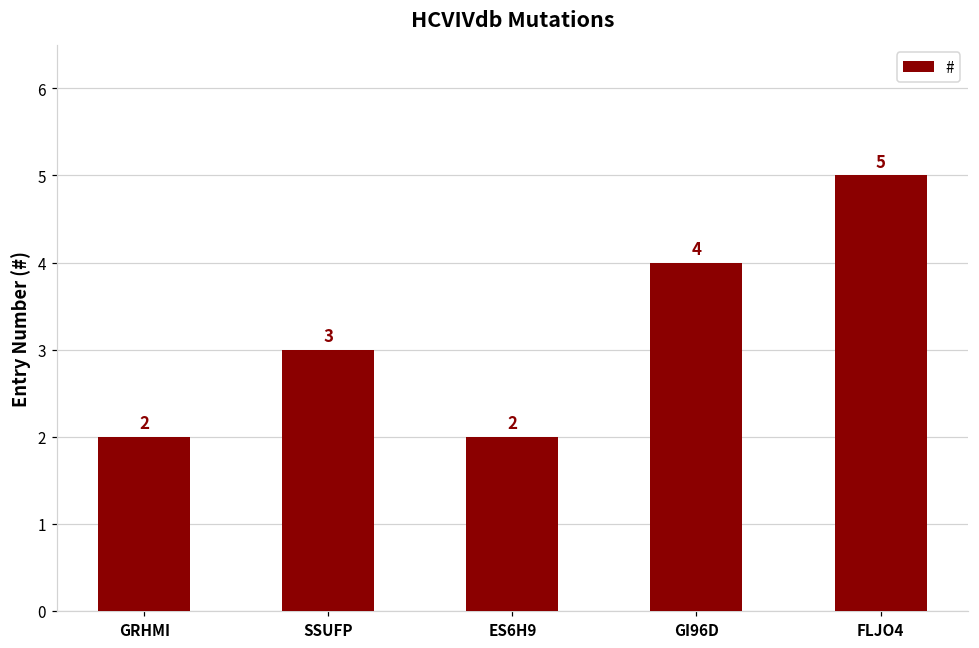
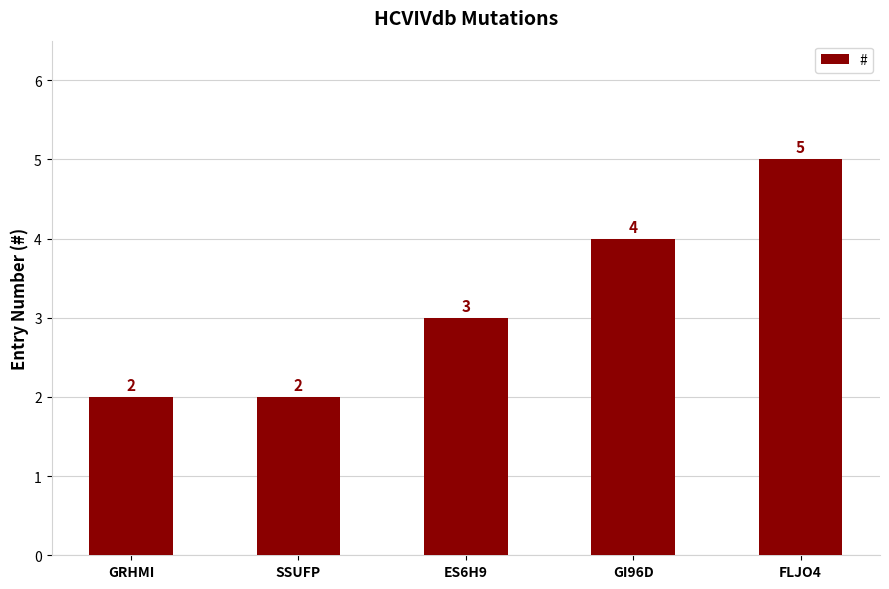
SSUFP: 3 -> 2
ES6H9: 2 -> 3
